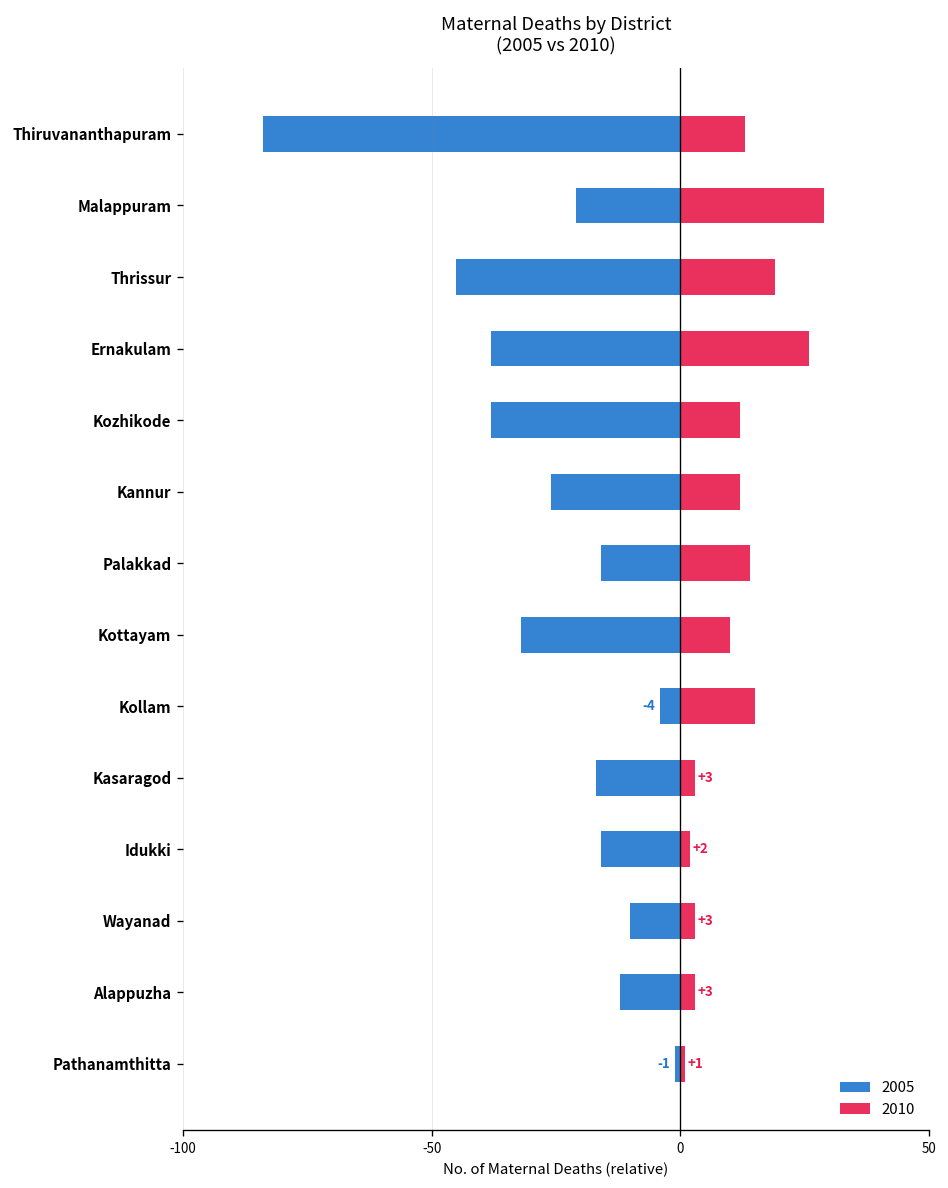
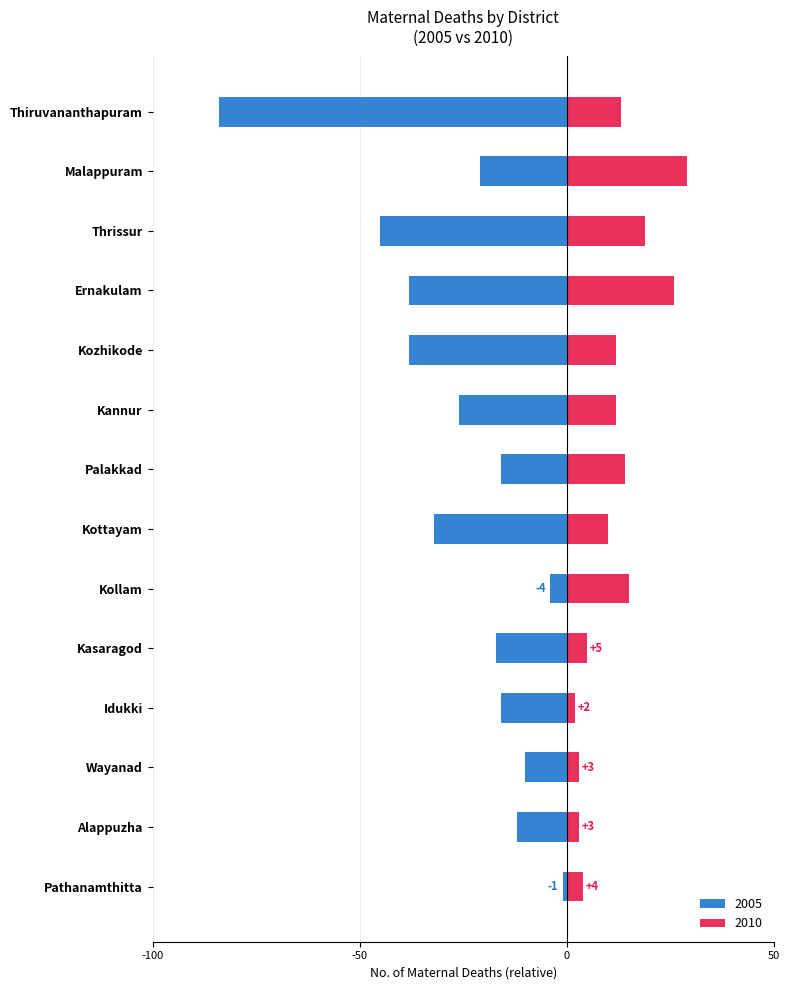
2010, Kasaragod: +3 -> +5
2010, Pathanamthitta: +1 -> +4
